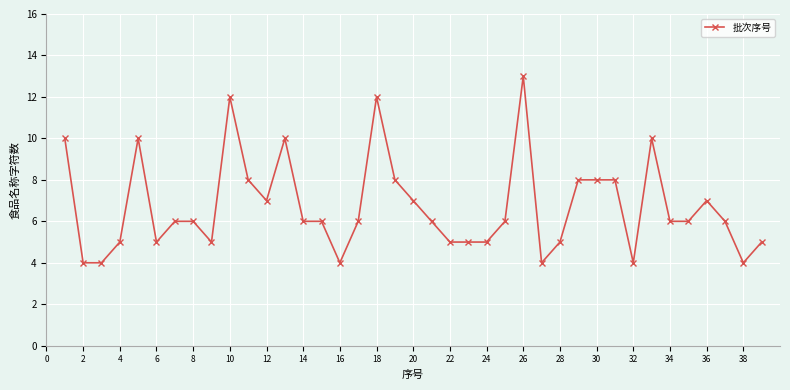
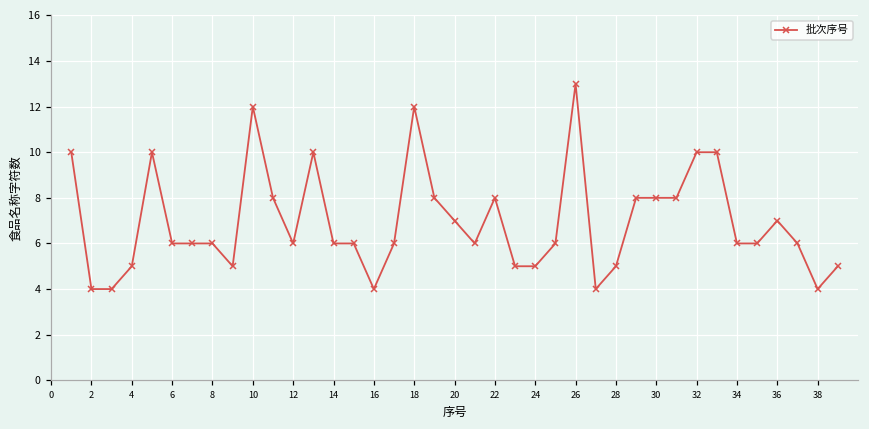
6: 5 -> 6
12: 7 -> 6
22: 5 -> 8
32: 4 -> 10
